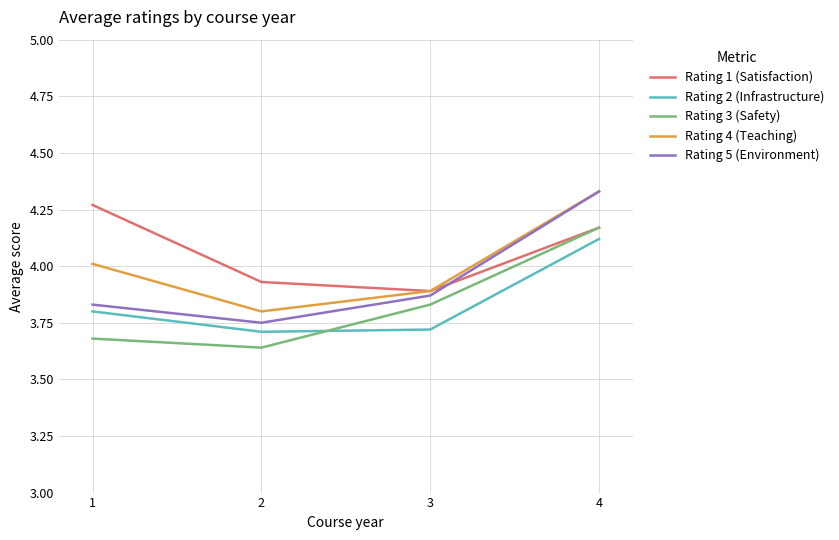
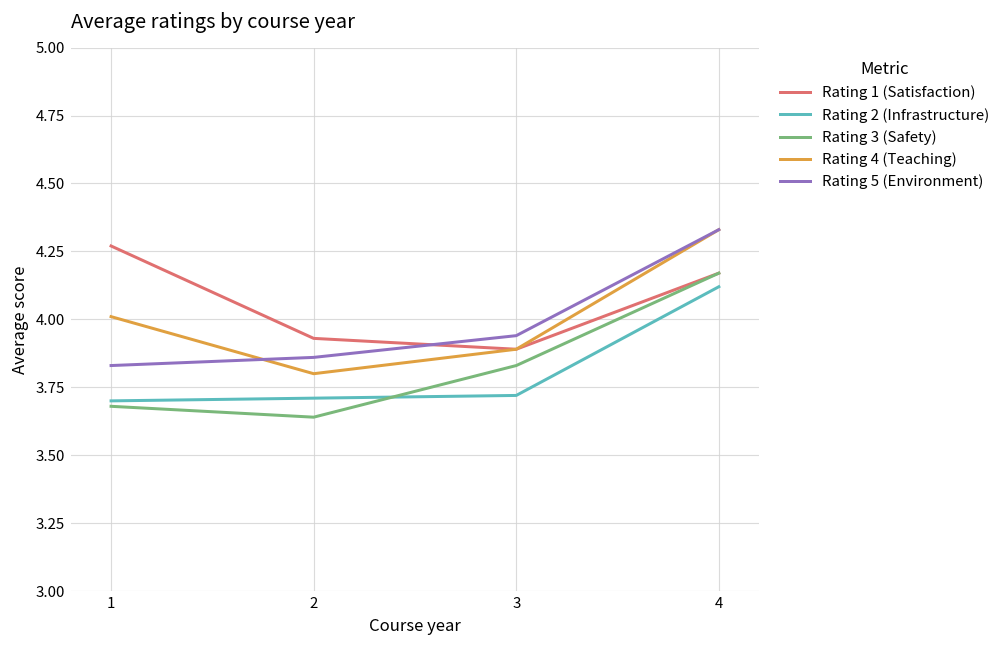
Rating 2 (Infrastructure), 1: 3.8 -> 3.7
Rating 5 (Environment), 2: 3.75 -> 3.86
Rating 5 (Environment), 3: 3.87 -> 3.94
